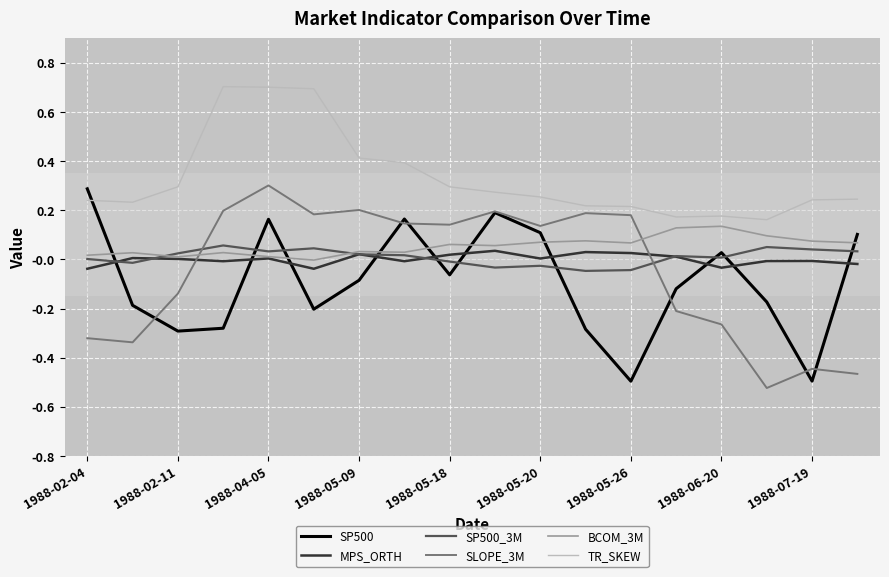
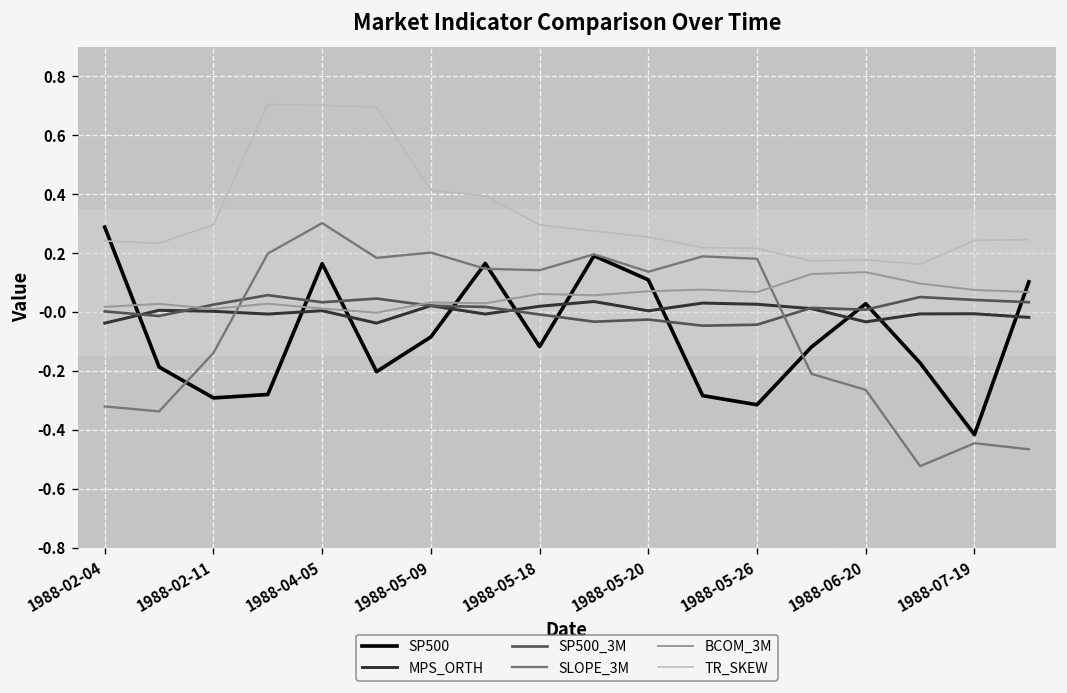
SP500, 1988-05-18: -0.06 -> -0.12
SP500, 1988-05-26: -0.50 -> -0.31
SP500, 1988-07-19: -0.50 -> -0.42
